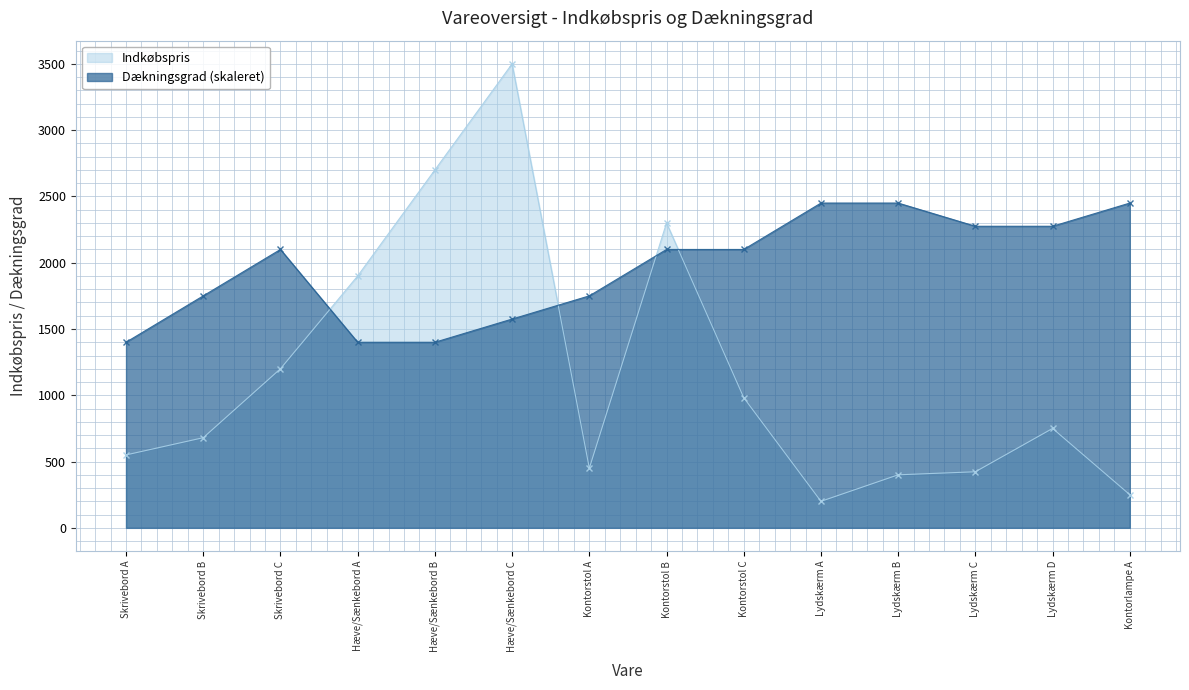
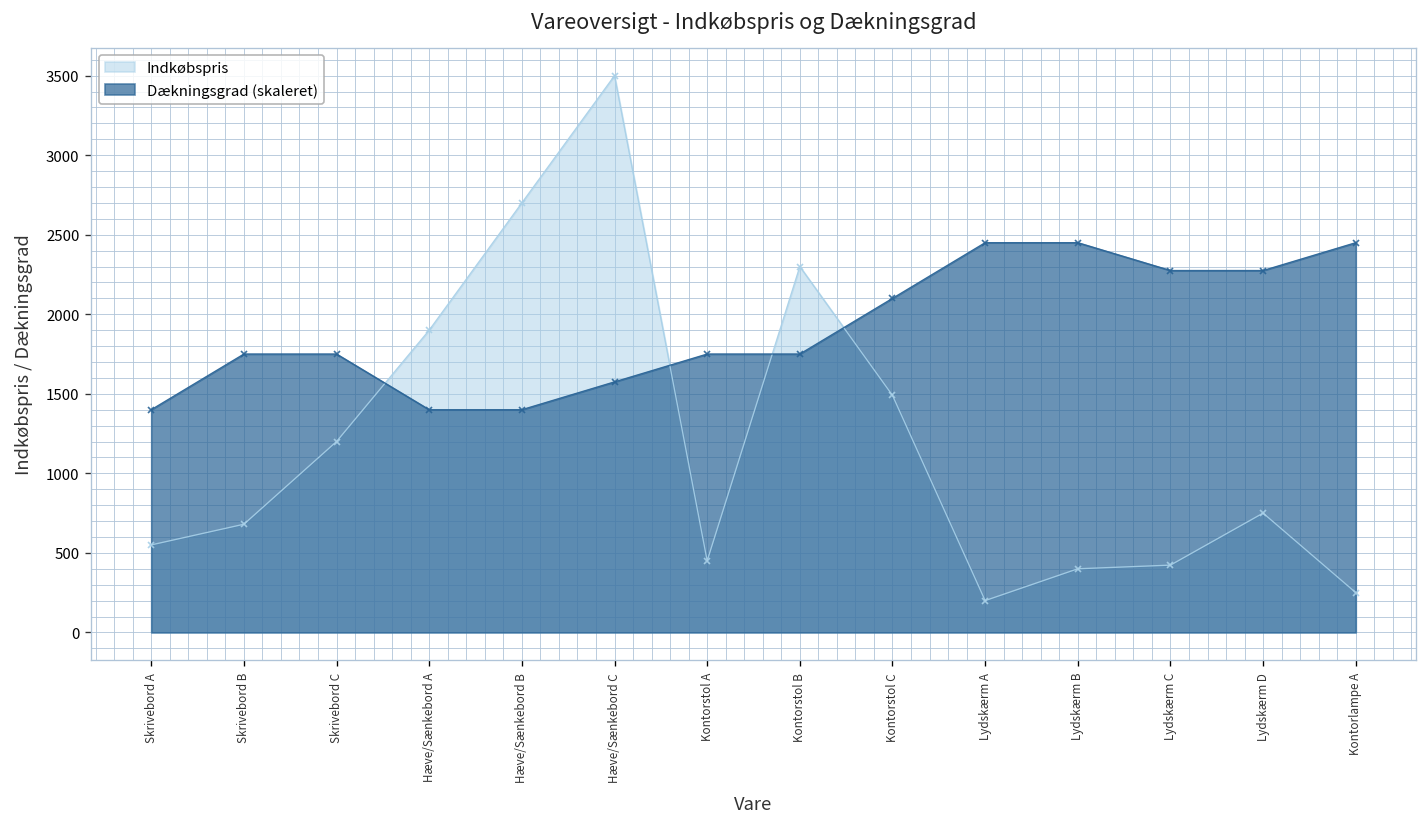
Dækningsgrad (skaleret), Skrivebord C: 2100 -> 1750
Dækningsgrad (skaleret), Kontorstol B: 2100 -> 1750
Indkøbspris, Kontorstol C: 980 -> 1490
